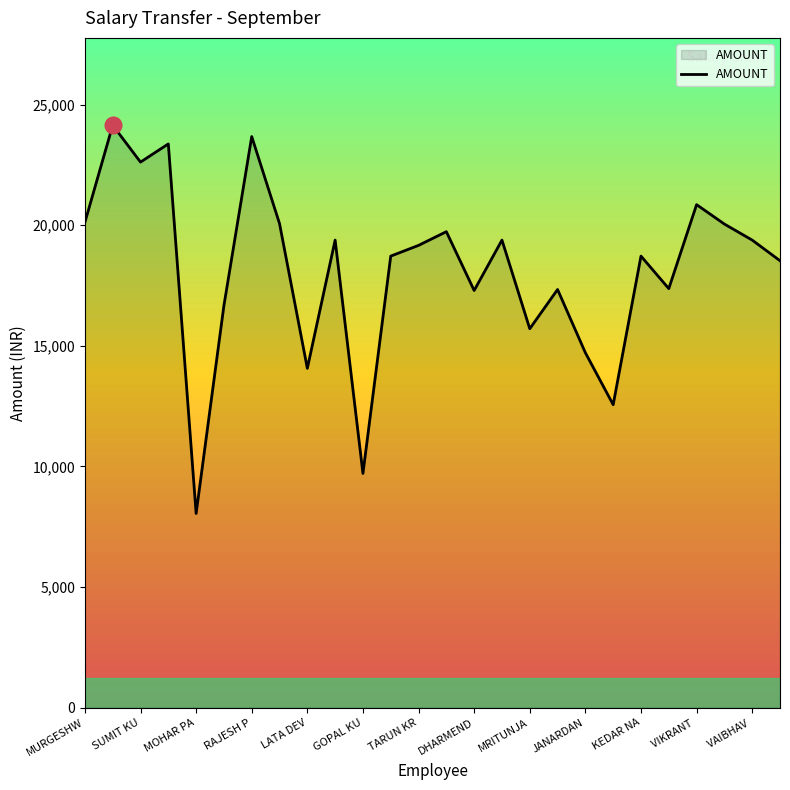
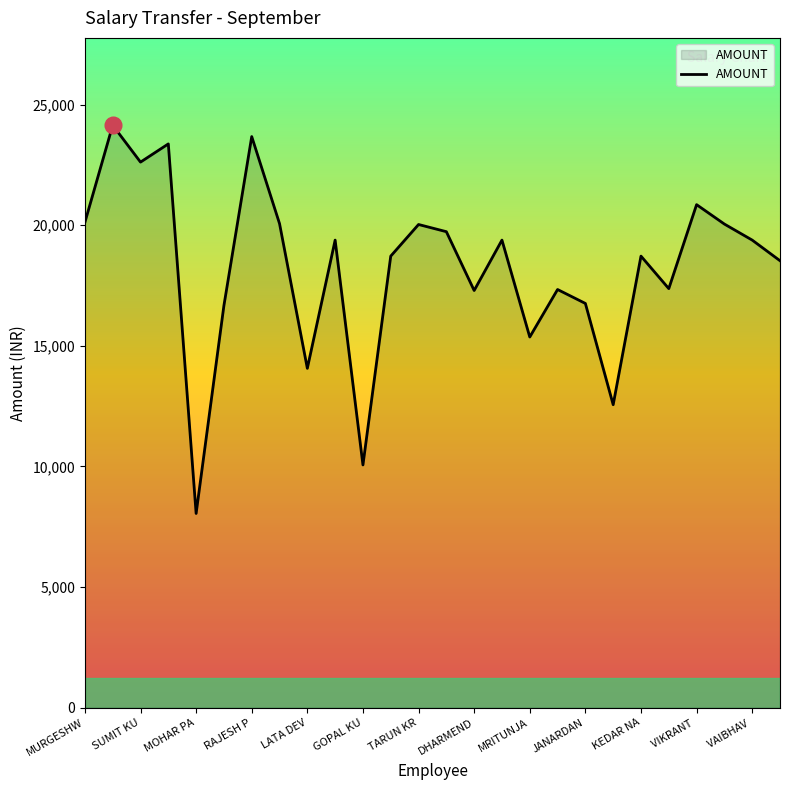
AMOUNT, GOPAL KU: 9,700 -> 10,100
AMOUNT, TARUN KR: 19,200 -> 20,000
AMOUNT, MRITUNJA: 15,700 -> 15,400
AMOUNT, JANARDAN: 14,700 -> 16,800
